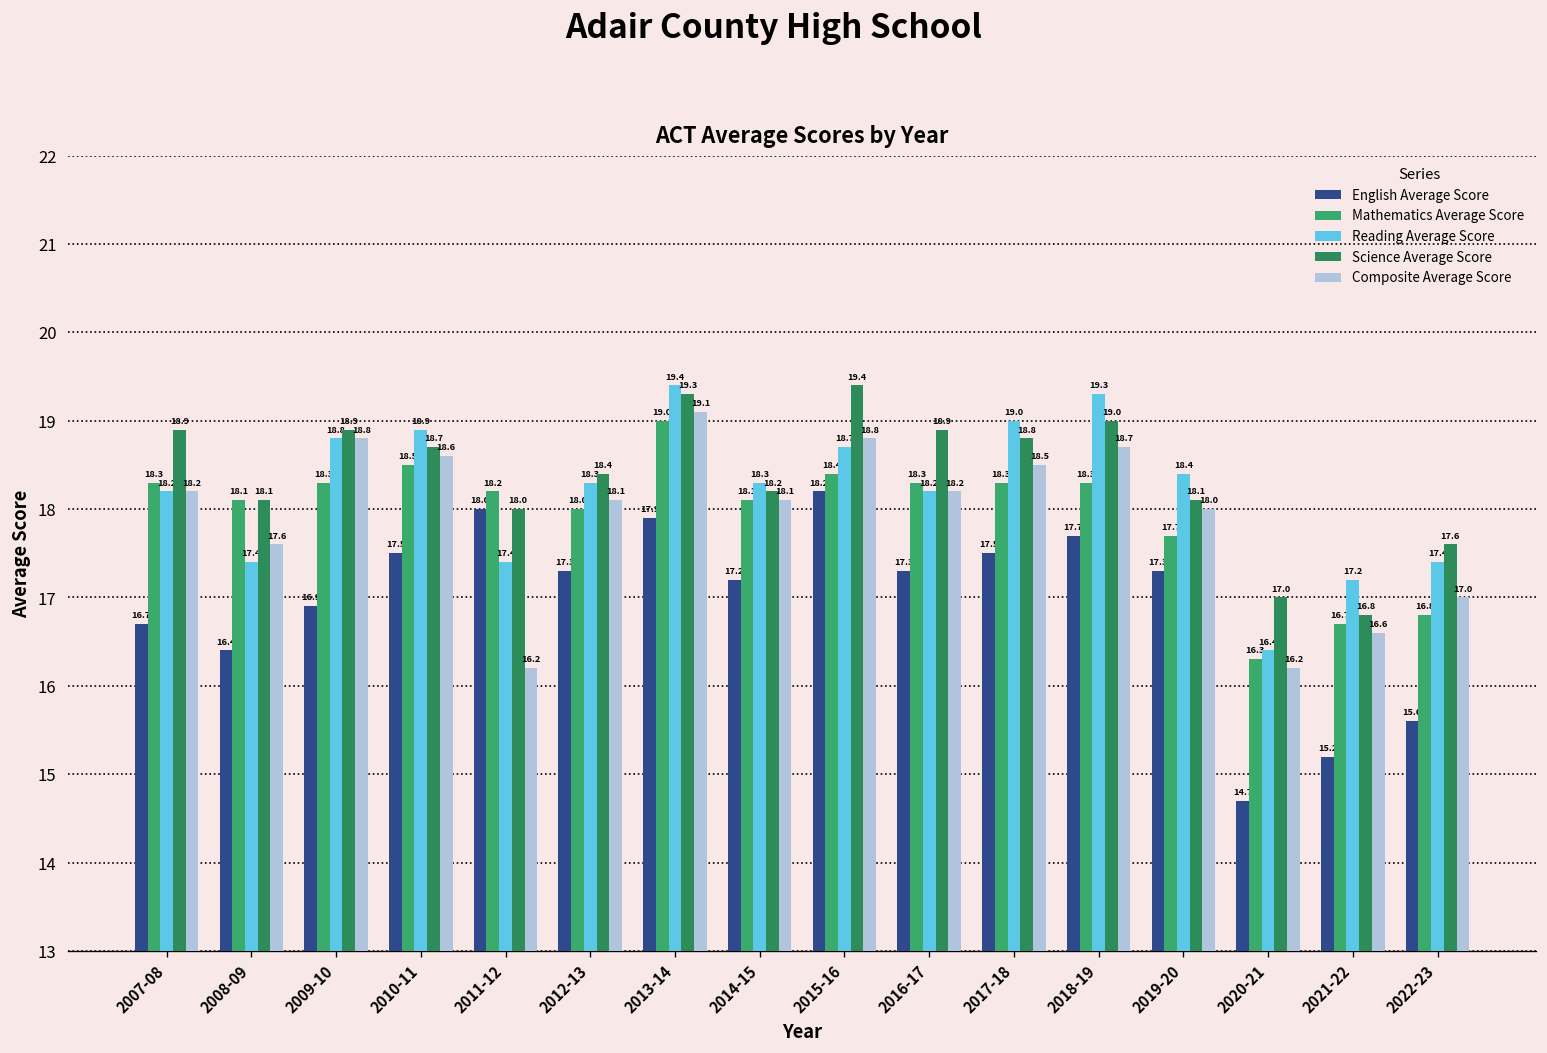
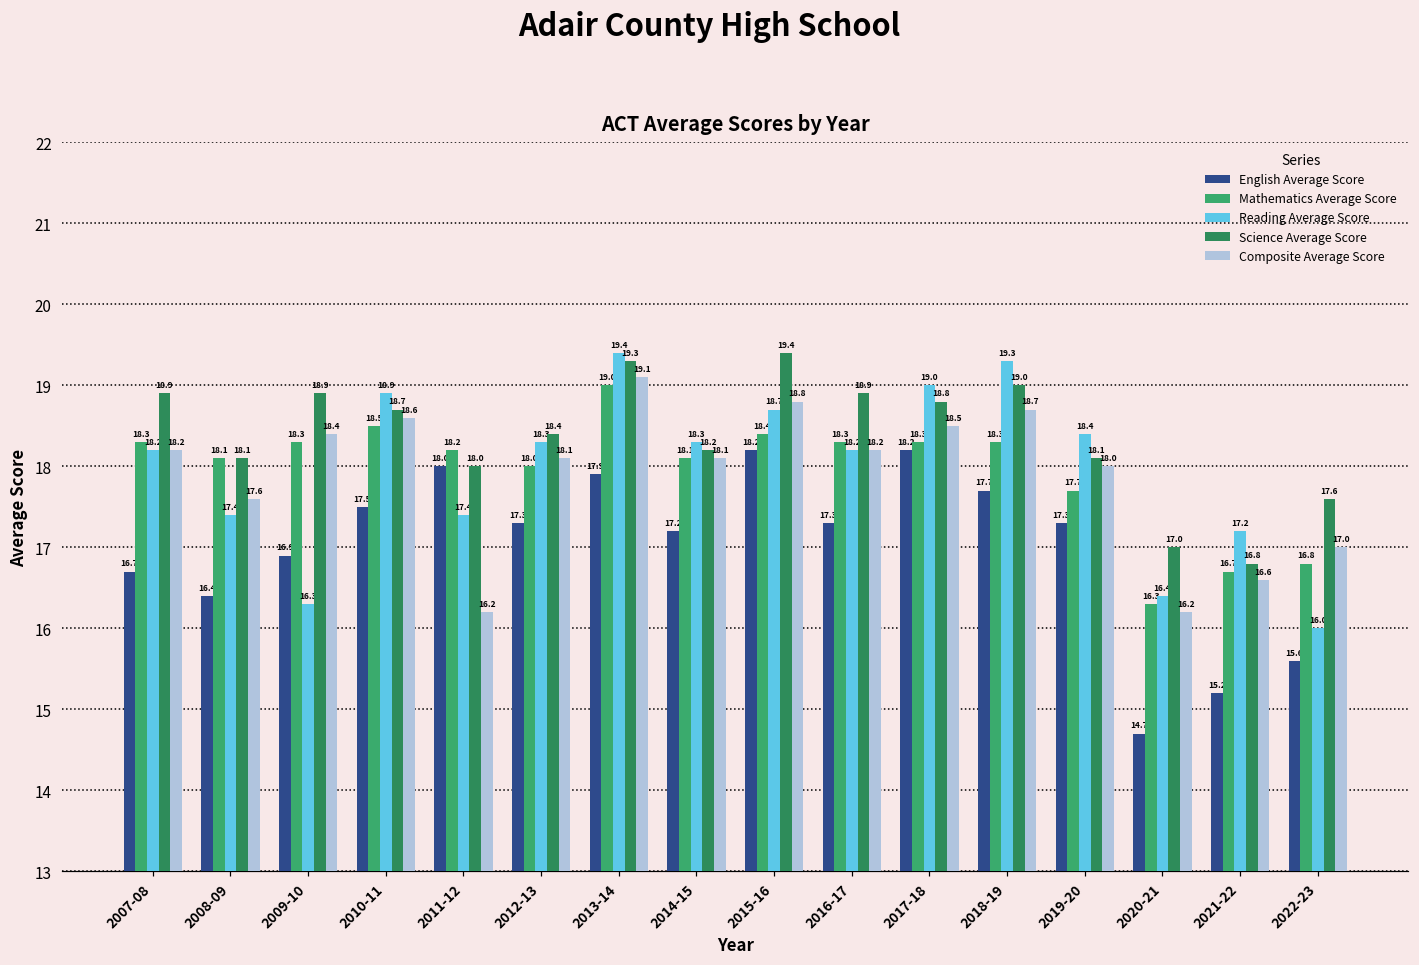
Reading Average Score, 2009-10: 18.8 -> 16.3
Composite Average Score, 2009-10: 18.8 -> 18.4
English Average Score, 2017-18: 17.5 -> 18.2
Reading Average Score, 2022-23: 17.4 -> 16.0
